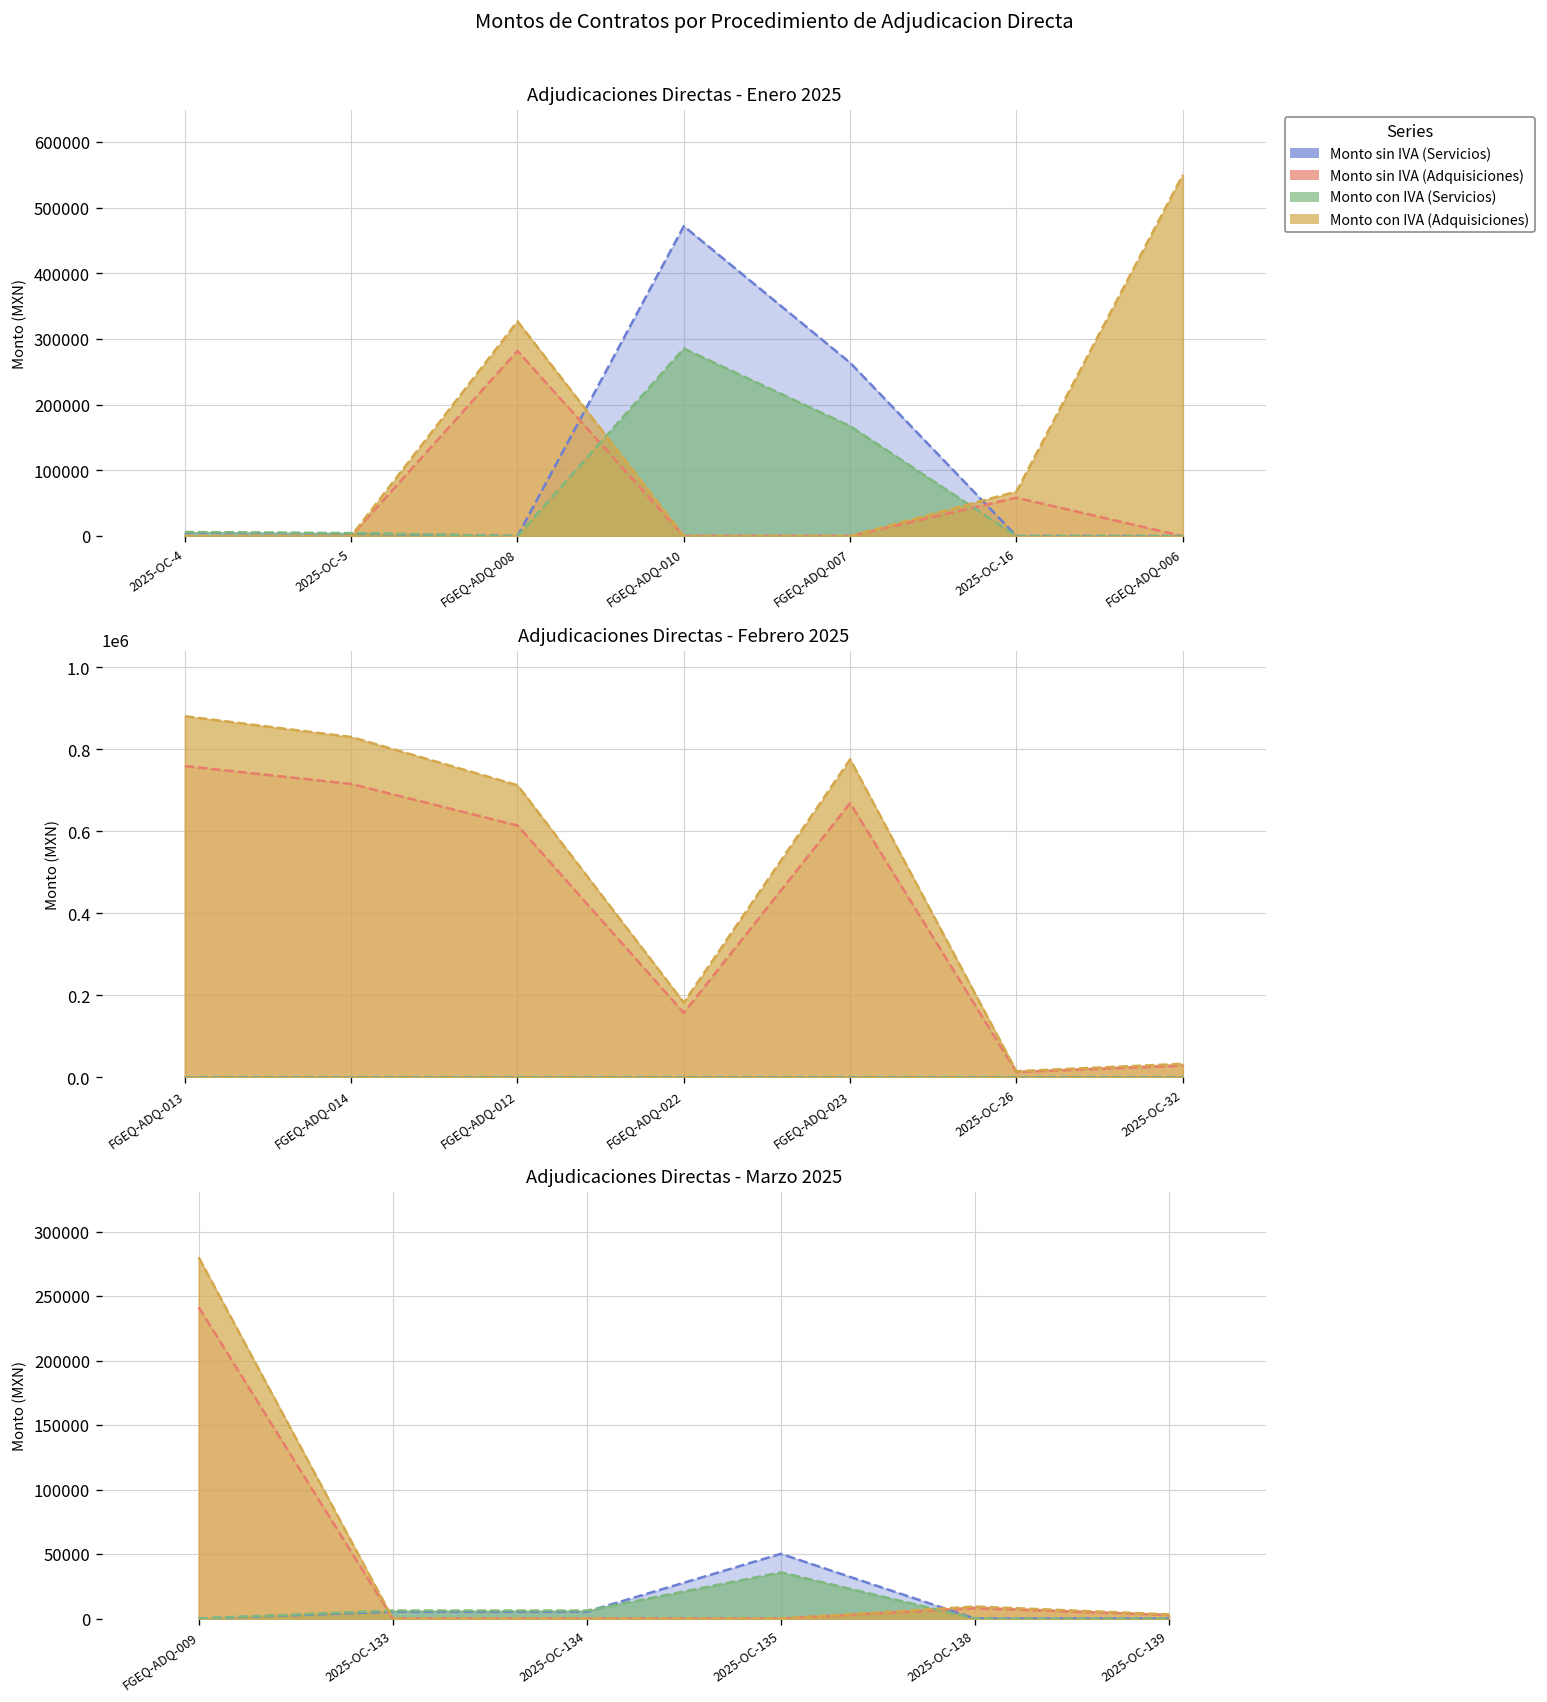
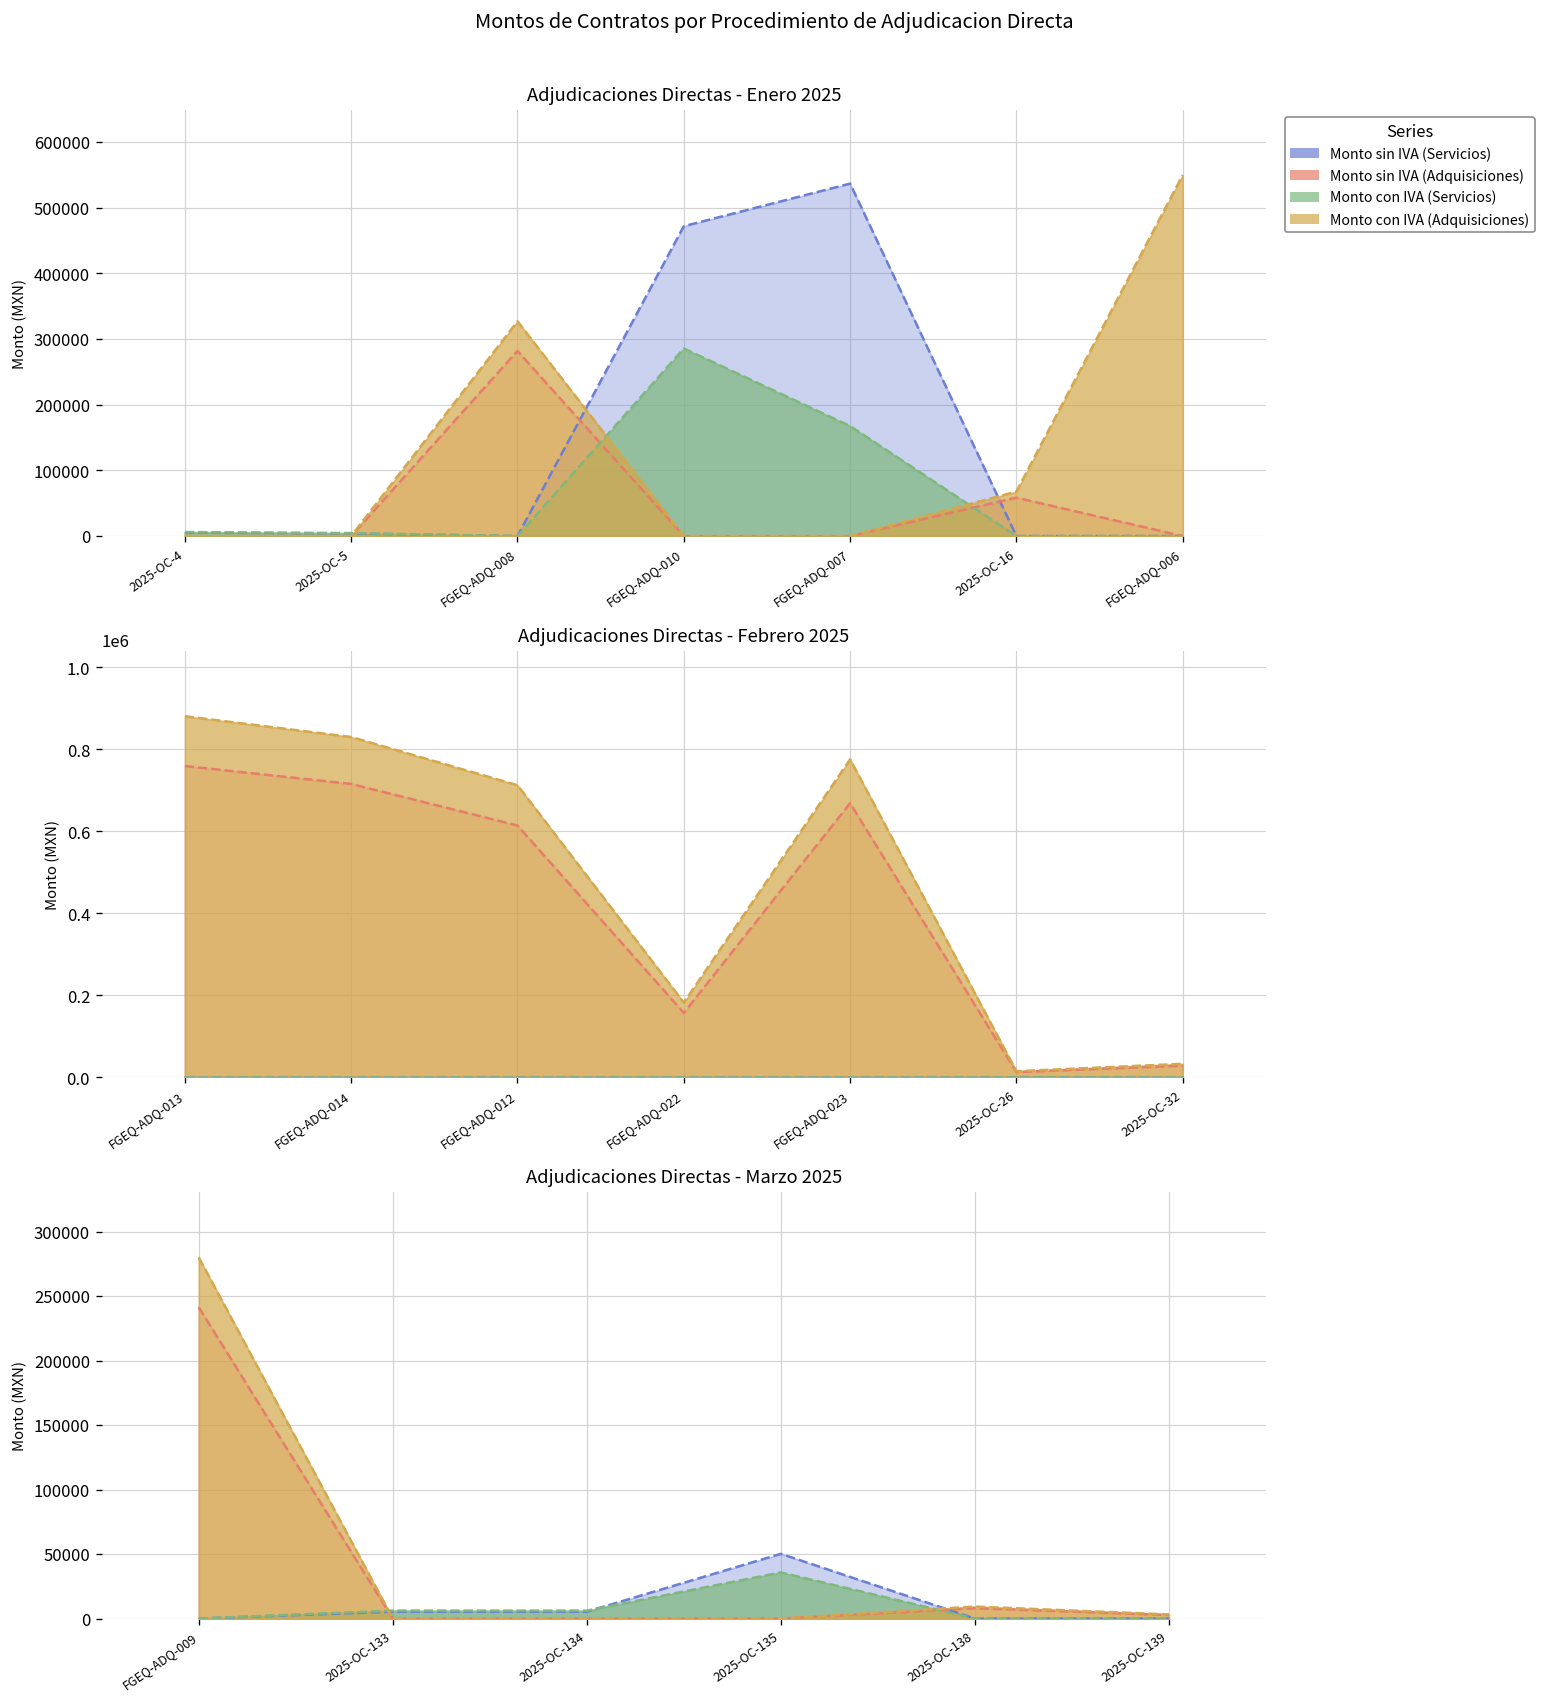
Adjudicaciones Directas - Enero 2025, Monto sin IVA (Servicios), FGEQ-ADQ-007: 260000 -> 540000
